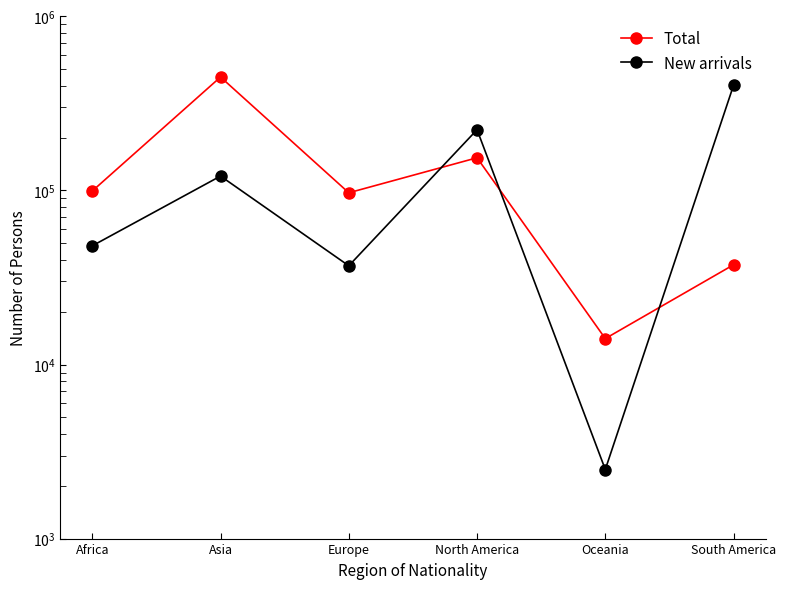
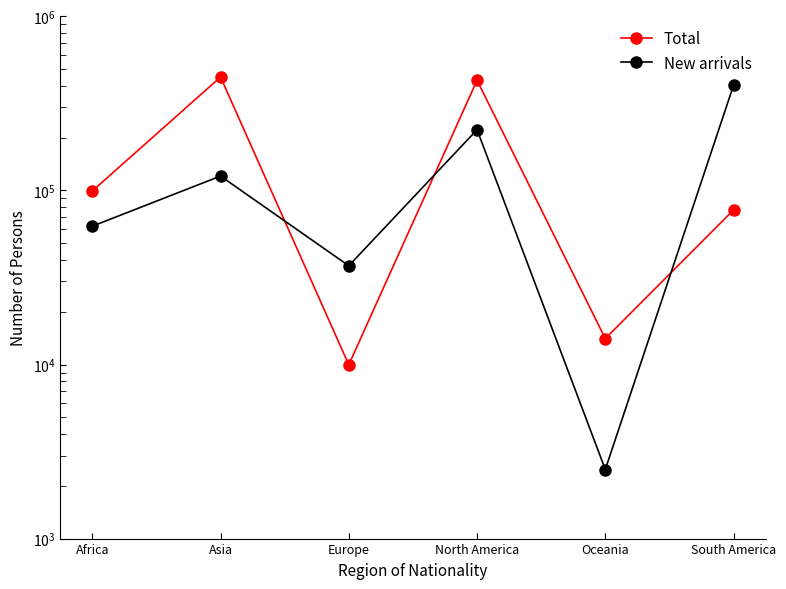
New arrivals, Africa: 48000 -> 62000
Total, Europe: 100000 -> 10000
Total, North America: 150000 -> 430000
Total, South America: 37000 -> 80000
